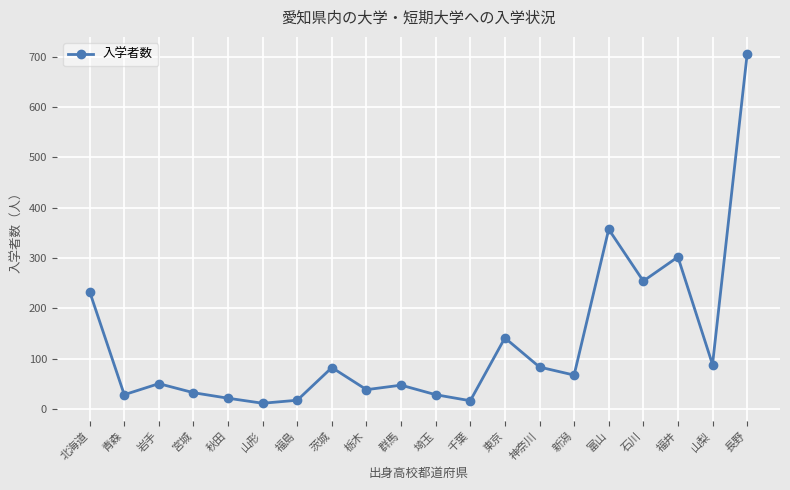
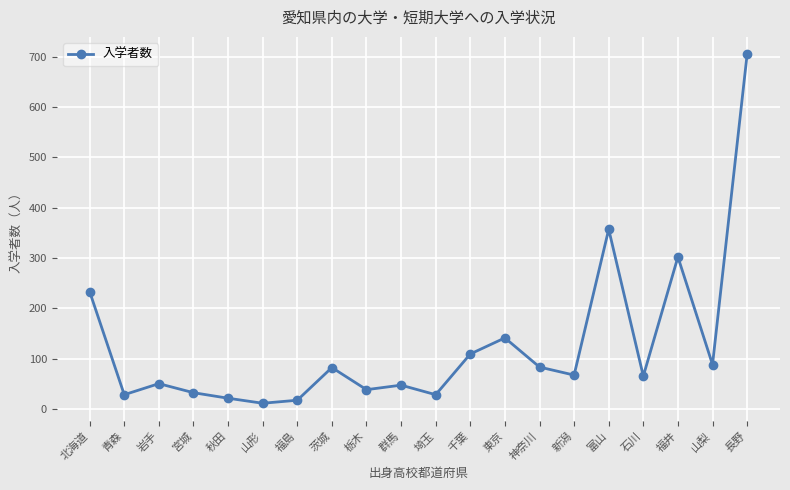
千葉: 20 -> 110
石川: 250 -> 70
